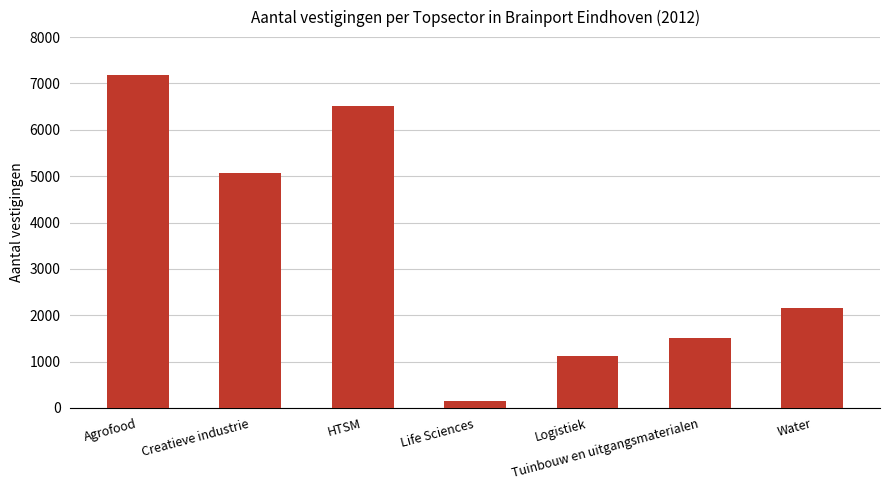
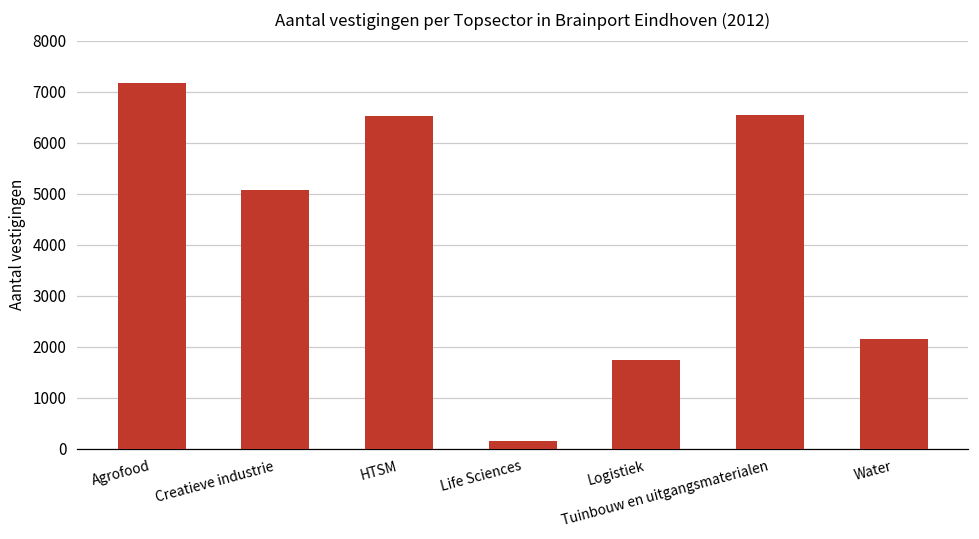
Logistiek: 1100 -> 1700
Tuinbouw en uitgangsmaterialen: 1500 -> 6500
